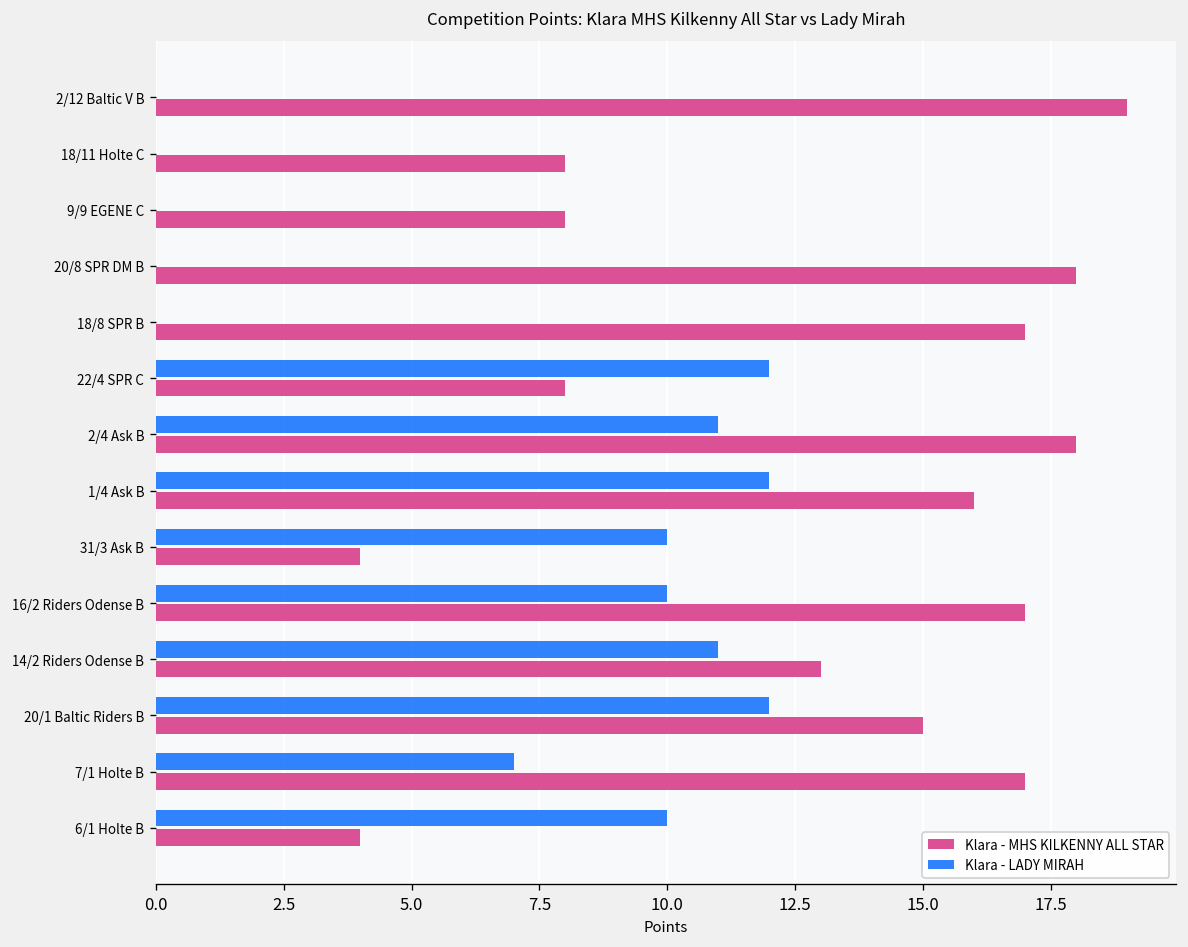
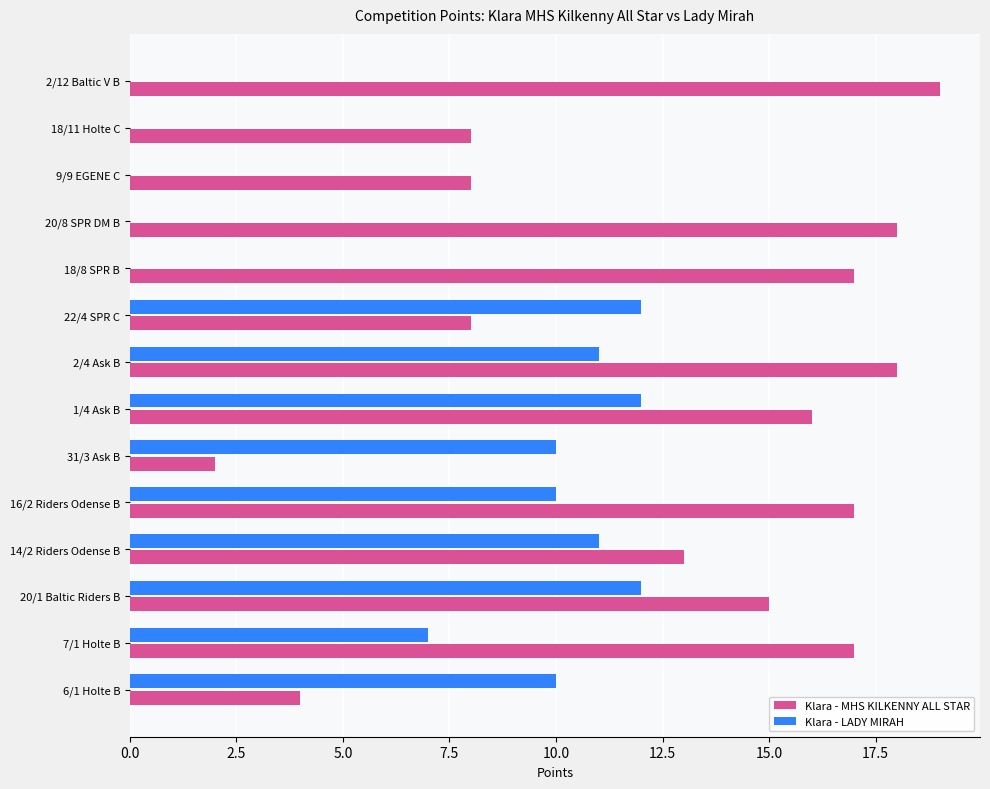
Klara - MHS KILKENNY ALL STAR, 31/3 Ask B: 4 -> 2
